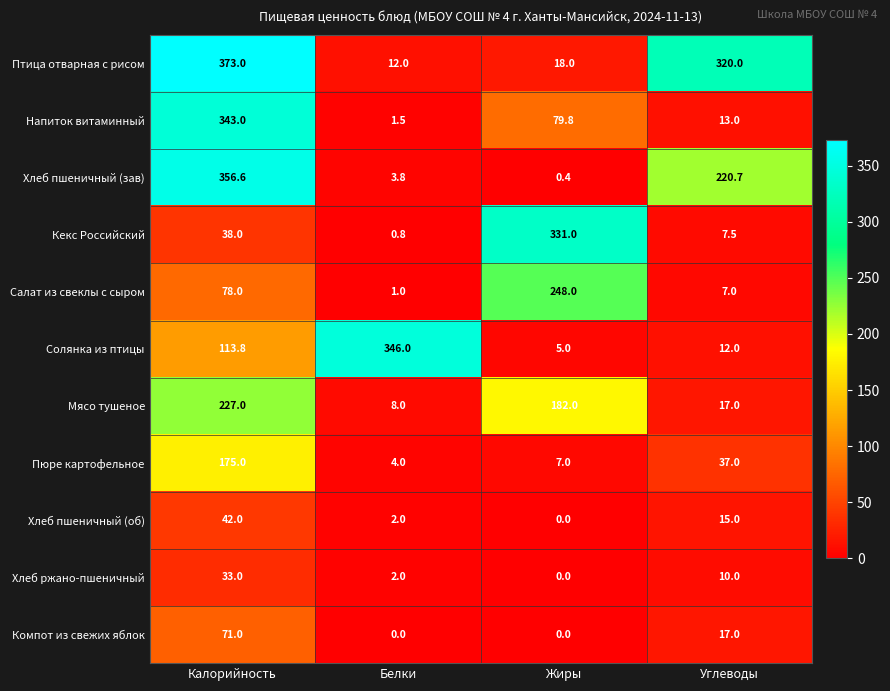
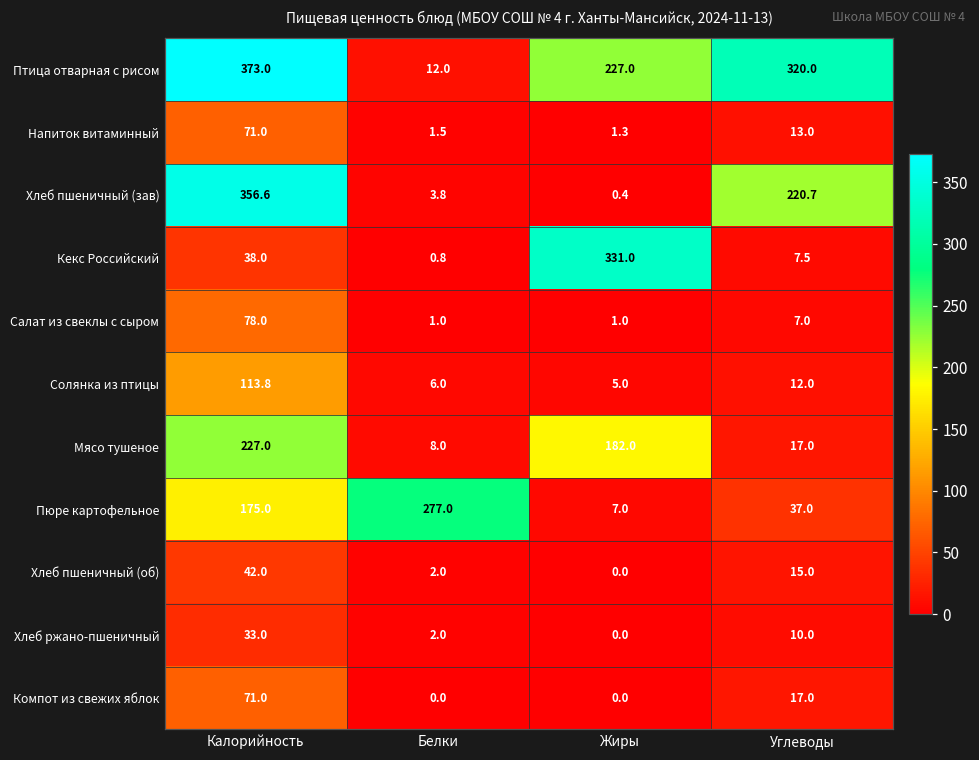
Птица отварная с рисом, Жиры: 18.0 -> 227.0
Напиток витаминный, Калорийность: 343.0 -> 71.0
Напиток витаминный, Жиры: 79.8 -> 1.3
Салат из свеклы с сыром, Жиры: 248.0 -> 1.0
Солянка из птицы, Белки: 346.0 -> 6.0
Пюре картофельное, Белки: 4.0 -> 277.0
